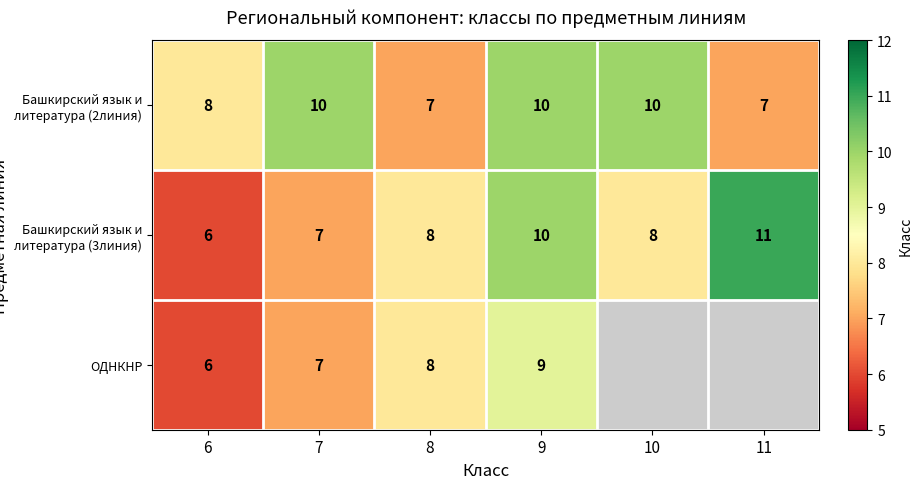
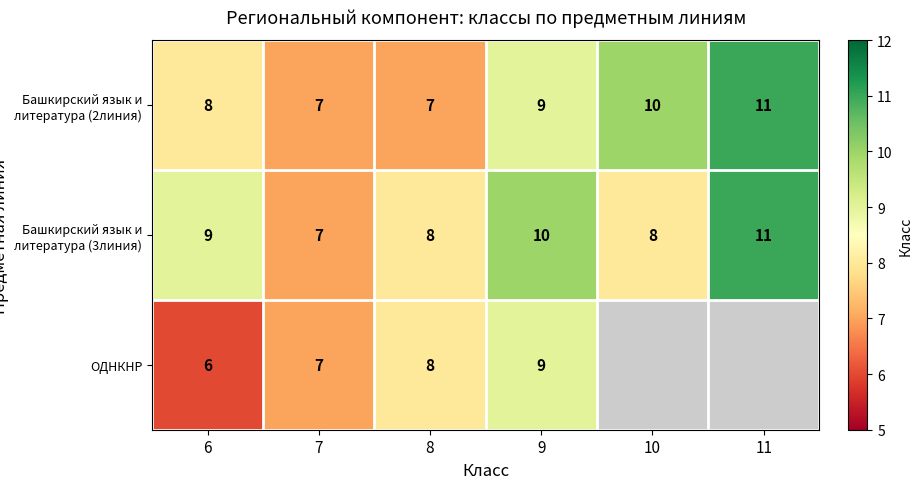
Башкирский язык и литература (2линия), 7: 10 -> 7
Башкирский язык и литература (2линия), 9: 10 -> 9
Башкирский язык и литература (2линия), 11: 7 -> 11
Башкирский язык и литература (3линия), 6: 6 -> 9
